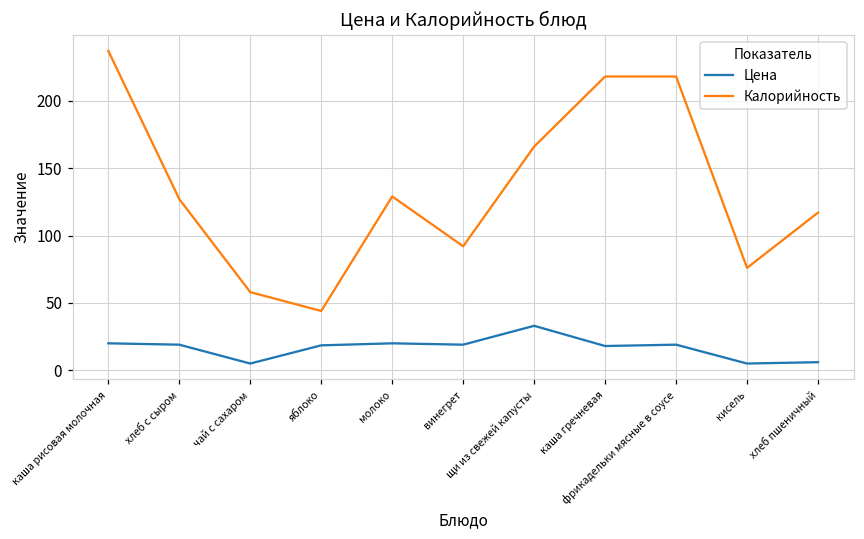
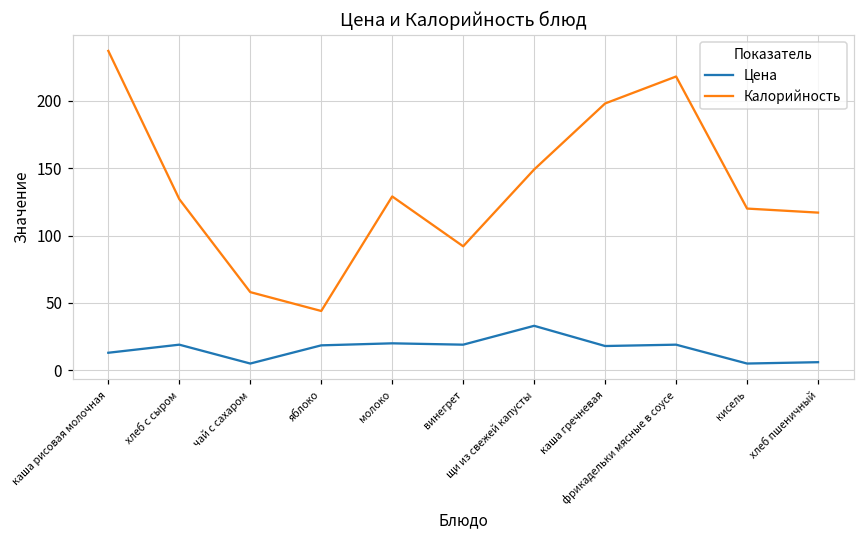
Цена, каша рисовая молочная: 20 -> 13
Калорийность, щи из свежей капусты: 166 -> 149
Калорийность, каша гречневая: 218 -> 198
Калорийность, кисель: 76 -> 120
